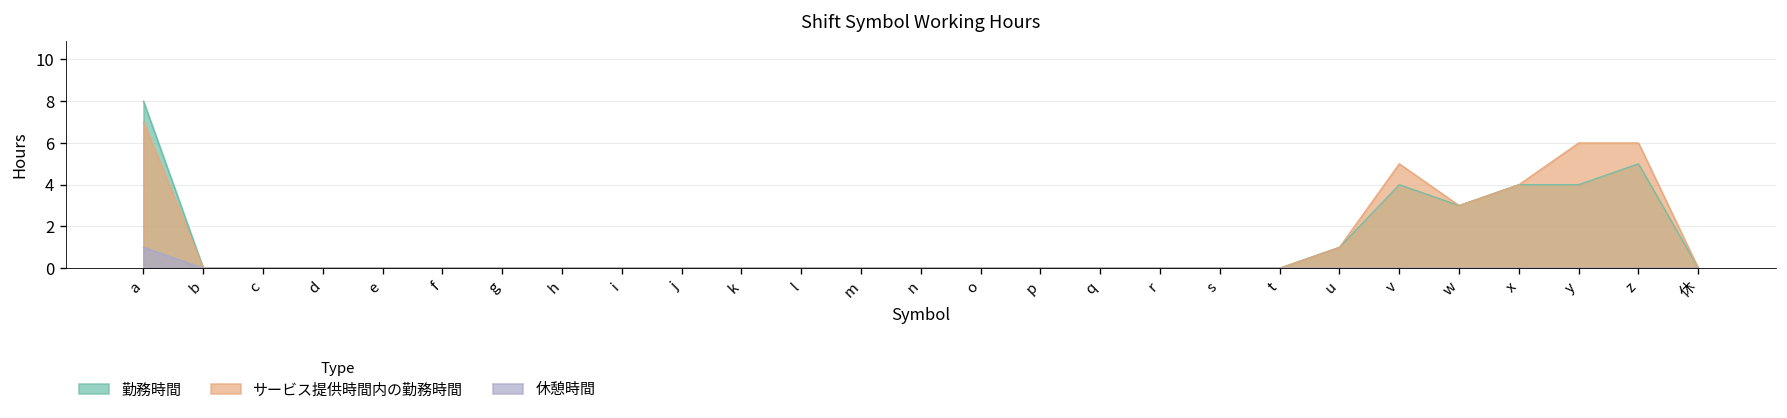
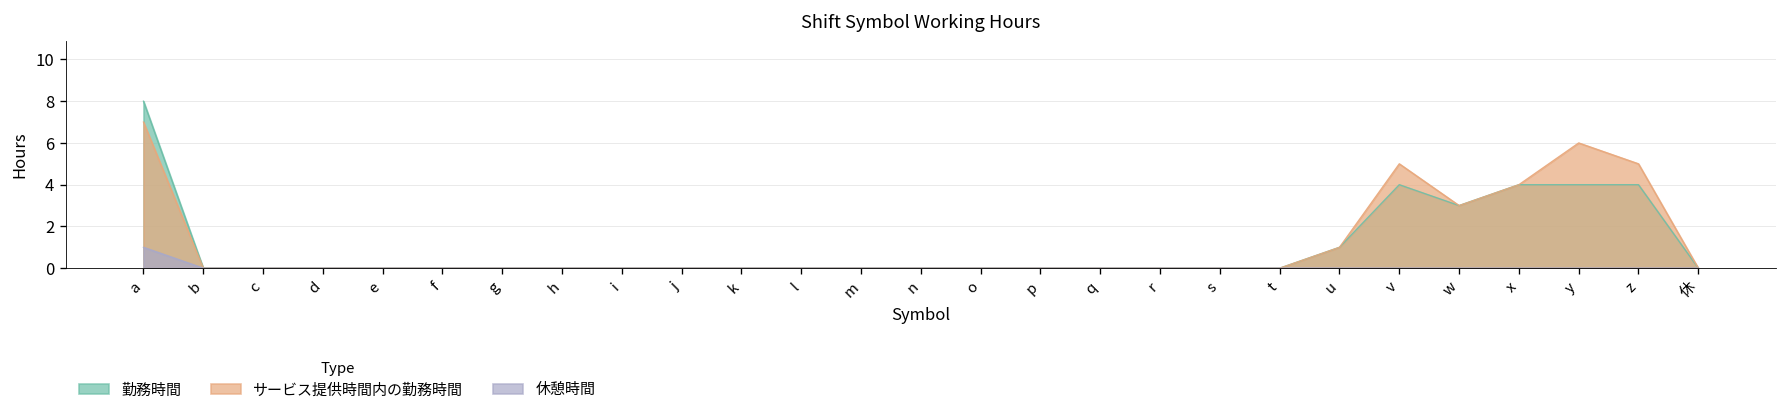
勤務時間, z: 5 -> 4
サービス提供時間内の勤務時間, z: 6 -> 5
